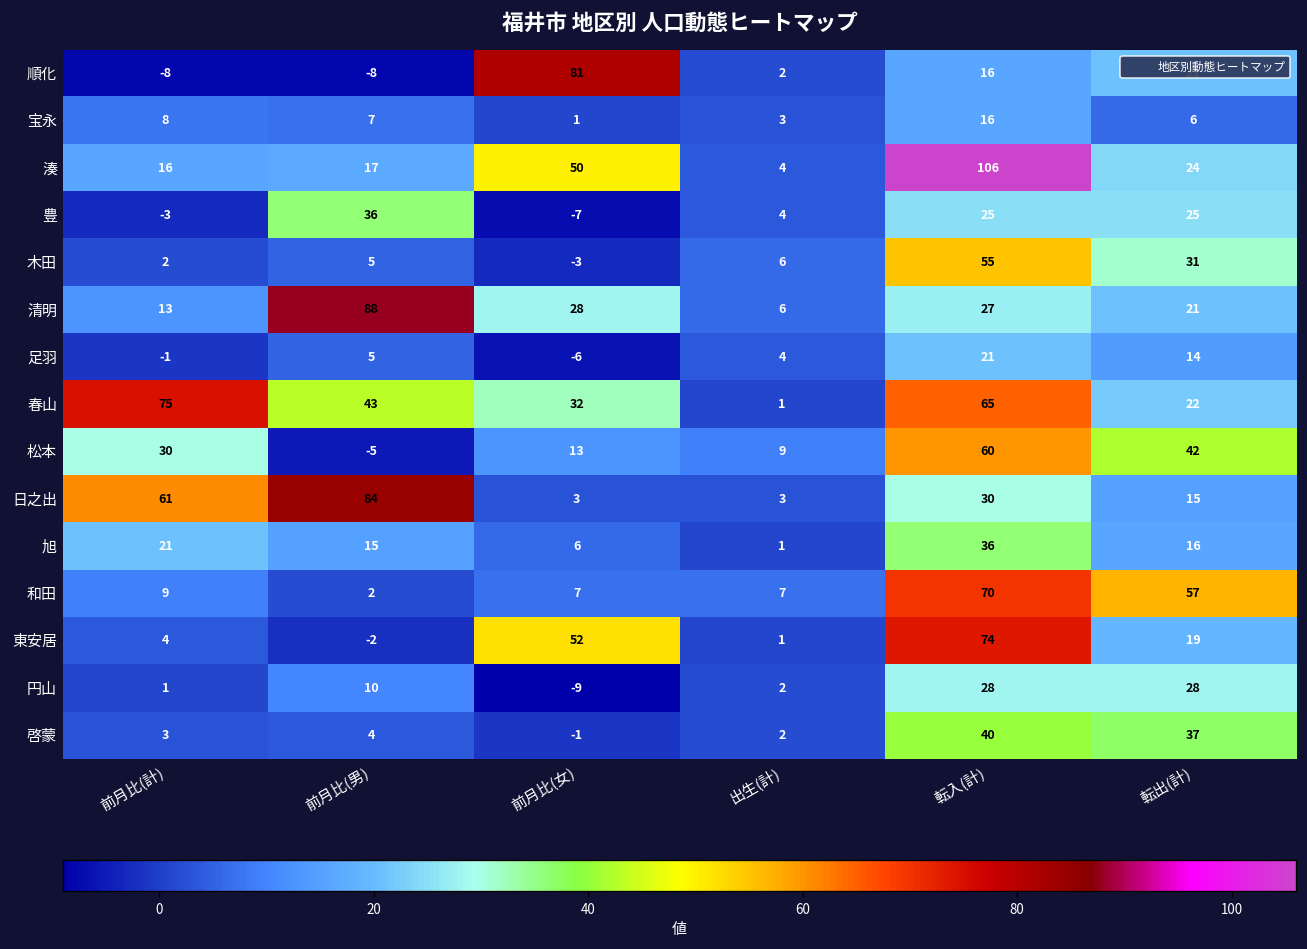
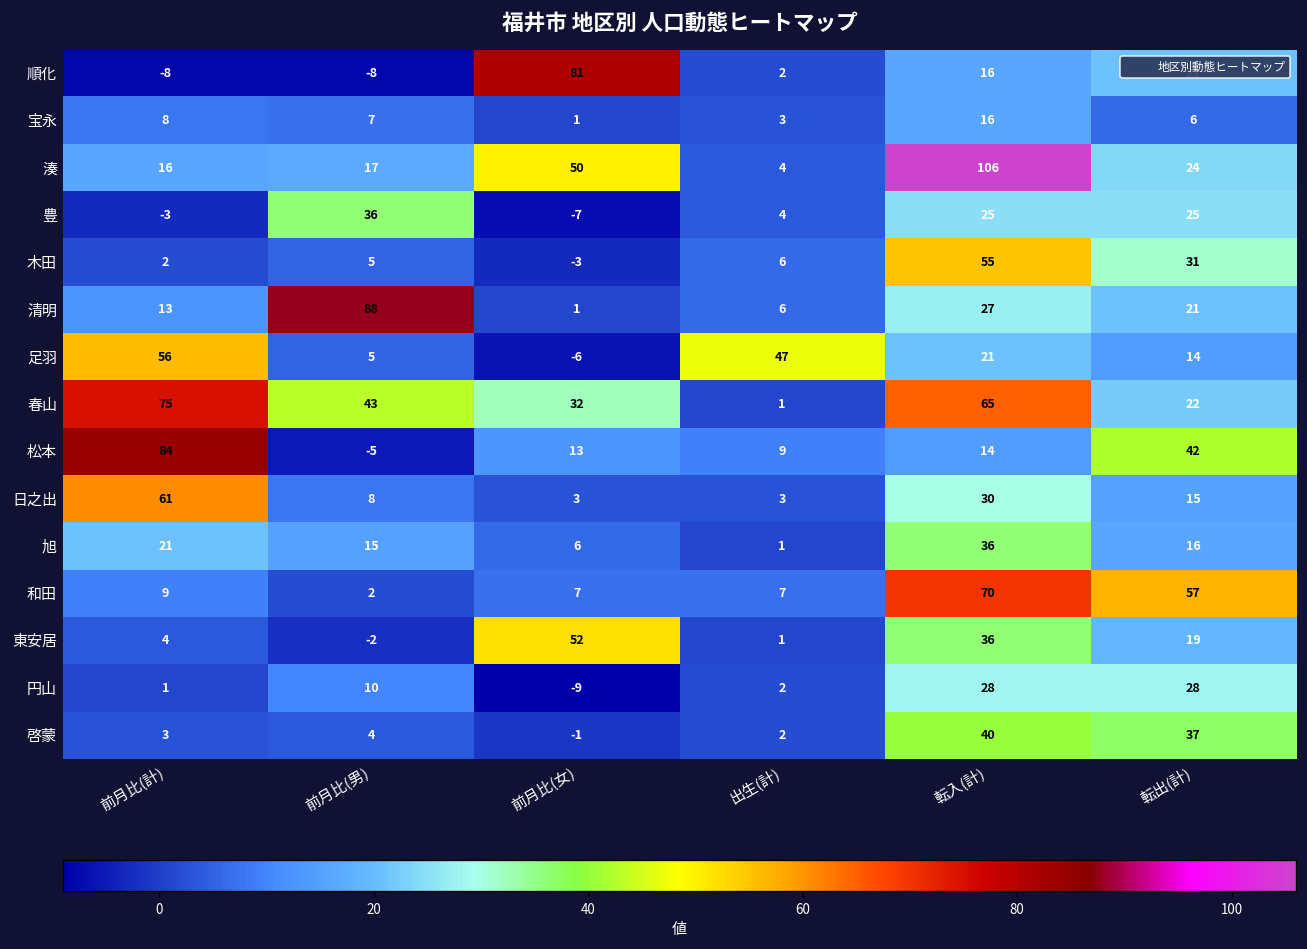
清明, 前月比(女): 28 -> 1
足羽, 前月比(計): -1 -> 56
足羽, 出生(計): 4 -> 47
松本, 前月比(計): 30 -> 84
松本, 転入(計): 60 -> 14
日之出, 前月比(男): 84 -> 8
東安居, 転入(計): 74 -> 36
